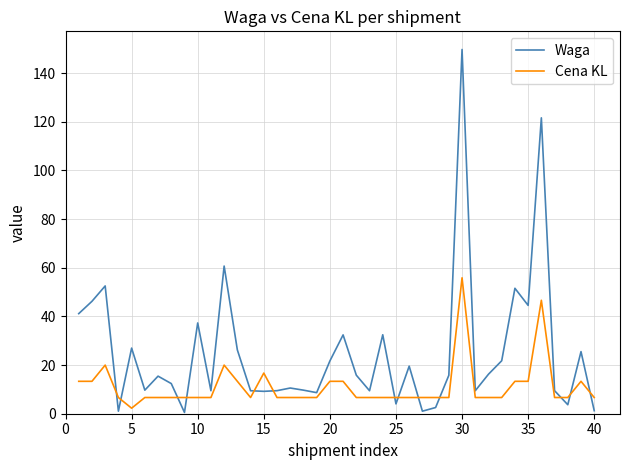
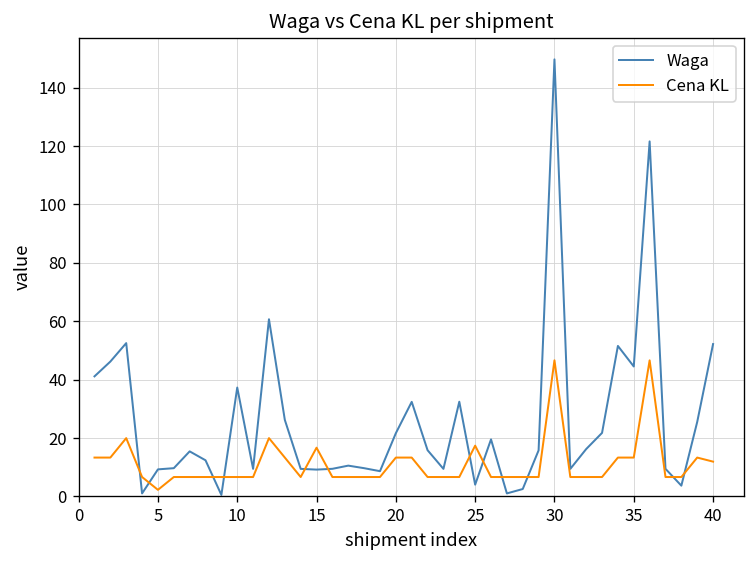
Waga, 5: 27 -> 9
Cena KL, 25: 7 -> 17
Cena KL, 30: 56 -> 47
Waga, 40: 1 -> 52
Cena KL, 40: 7 -> 12
